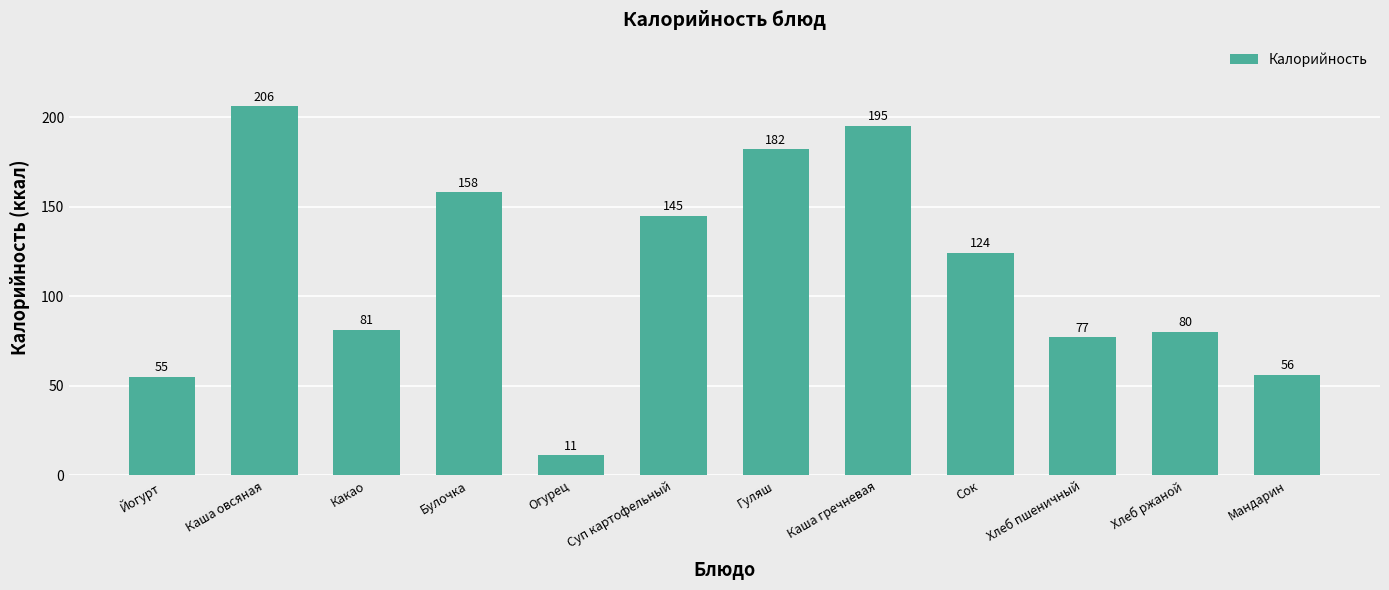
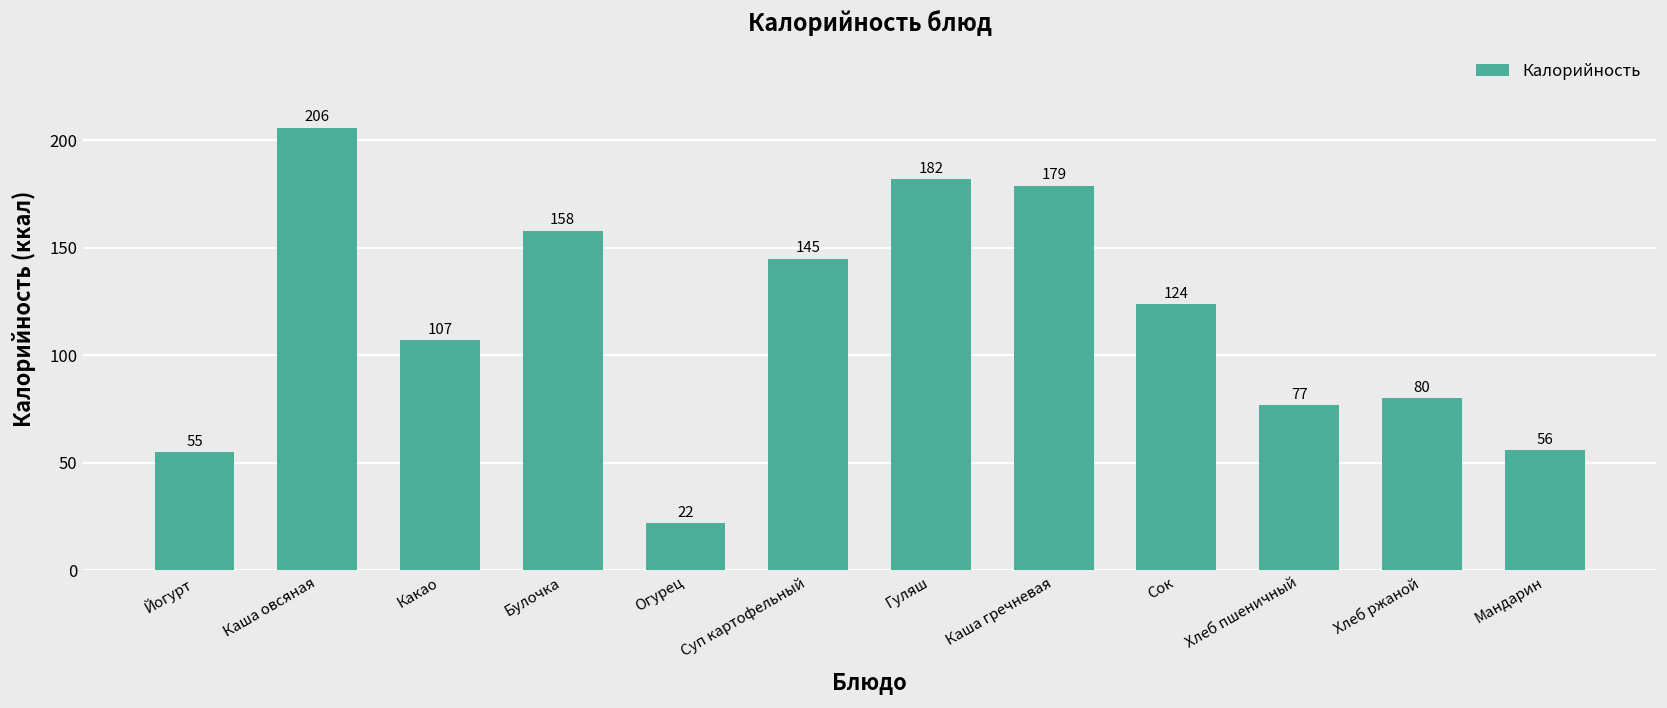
Какао: 81 -> 107
Огурец: 11 -> 22
Каша гречневая: 195 -> 179
